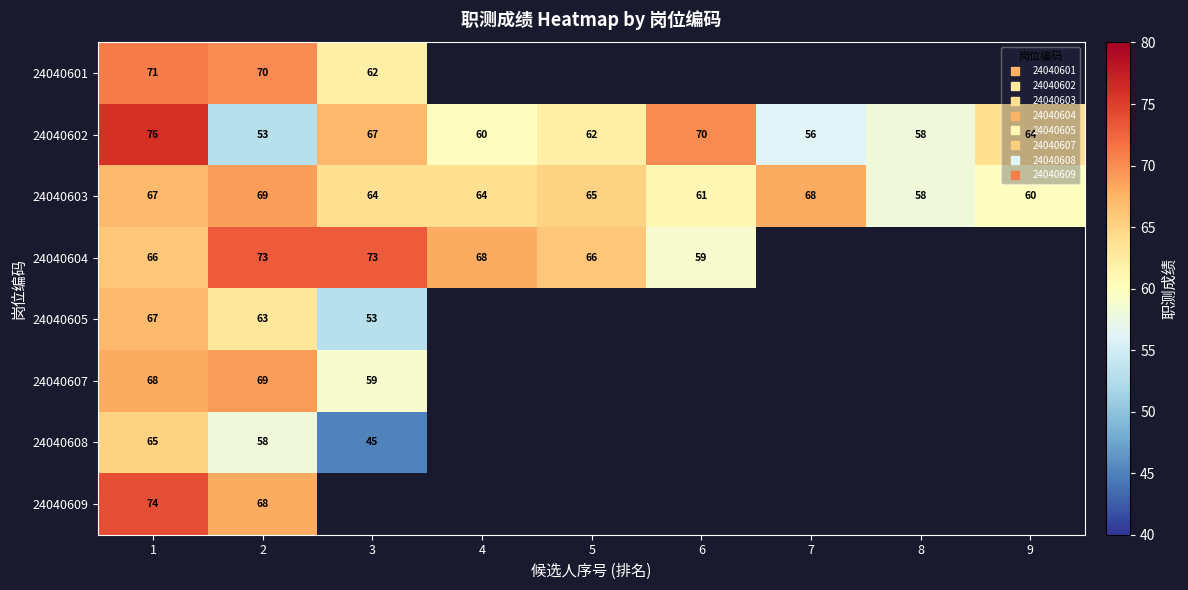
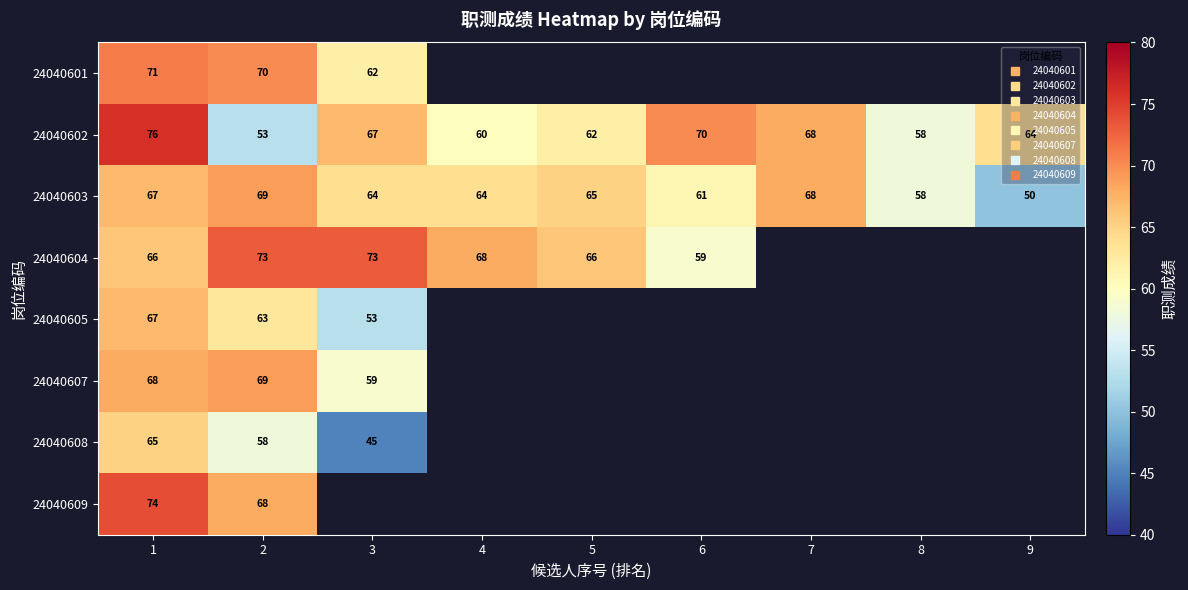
24040602, 7: 56 -> 68
24040603, 9: 60 -> 50
